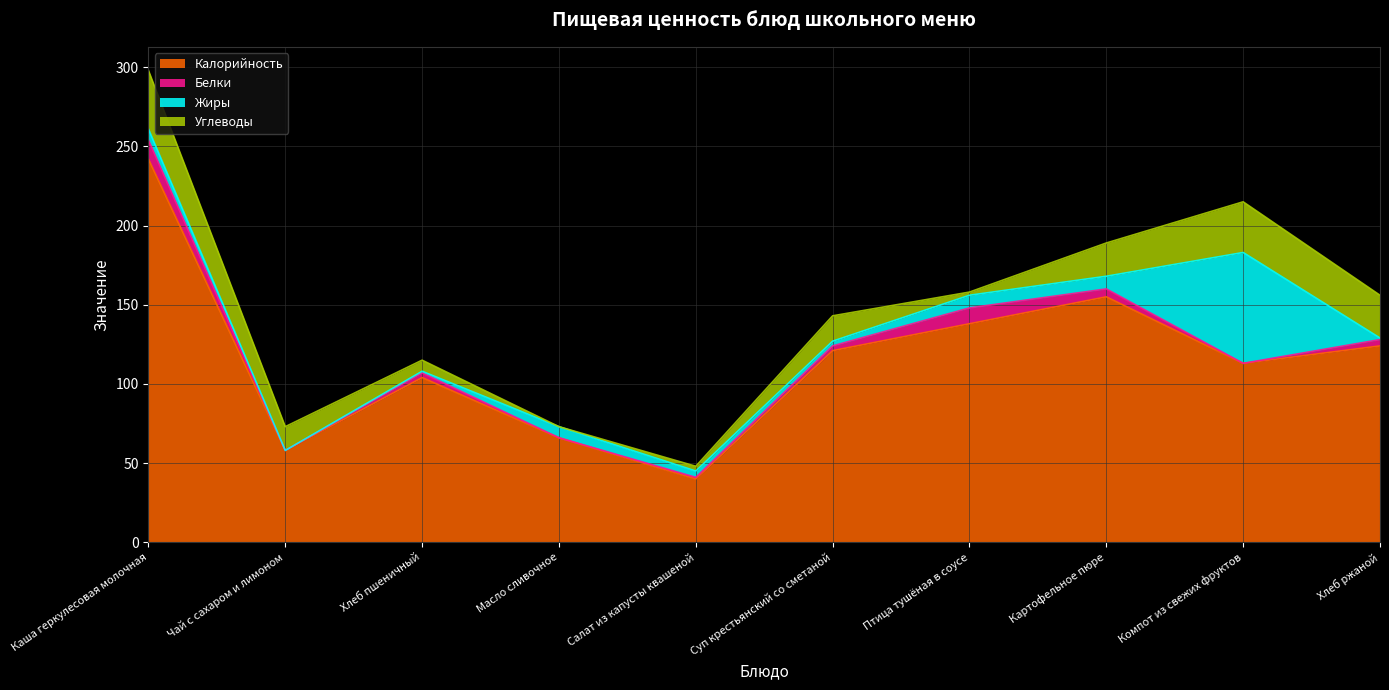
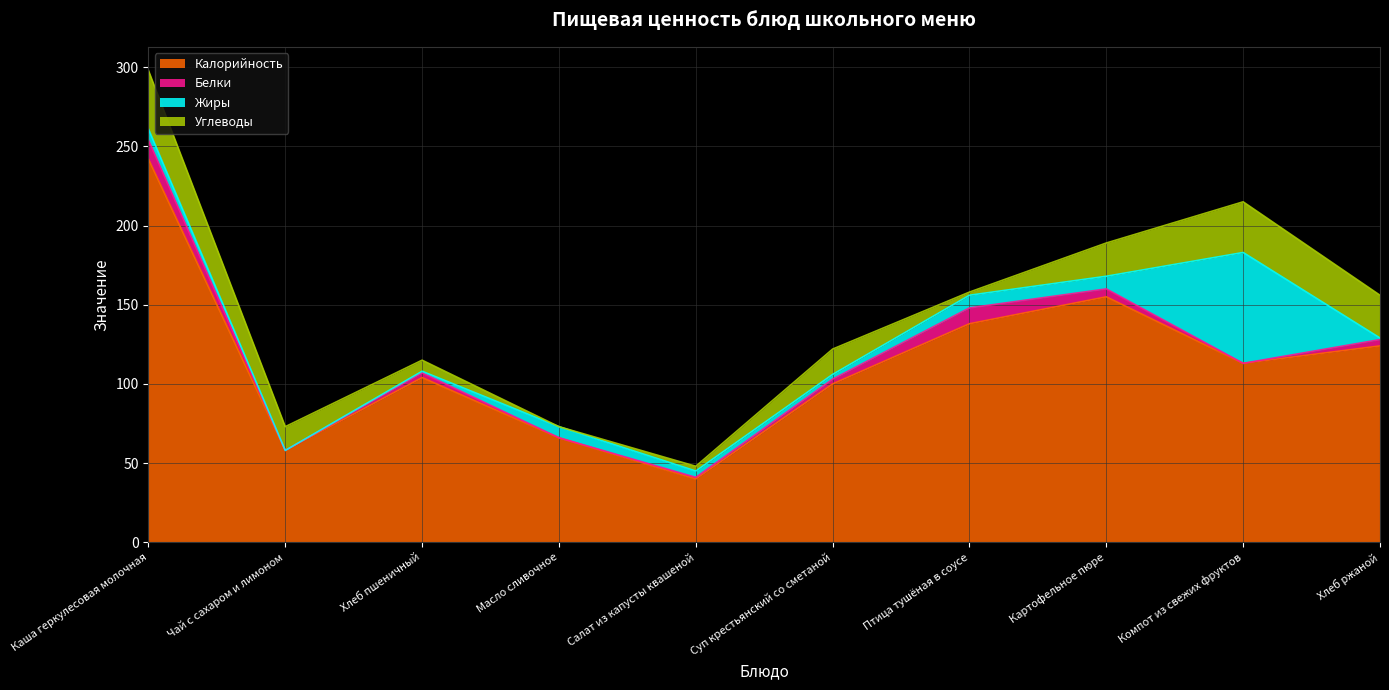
Калорийность, Суп крестьянский со сметаной: 121 -> 100
